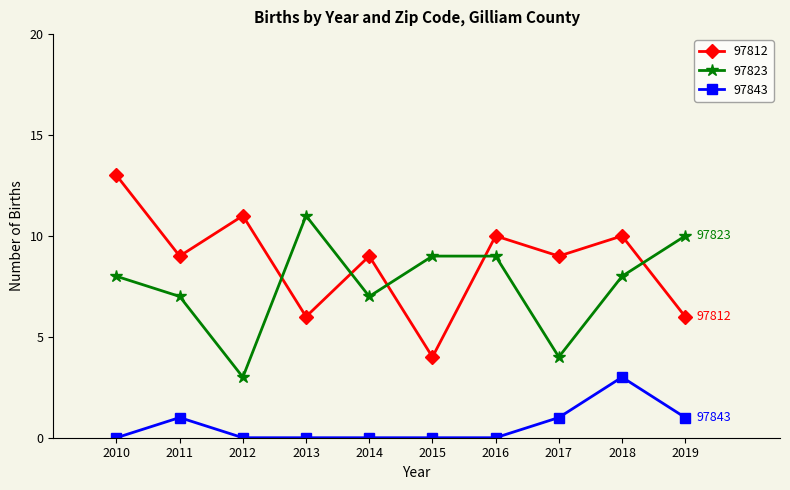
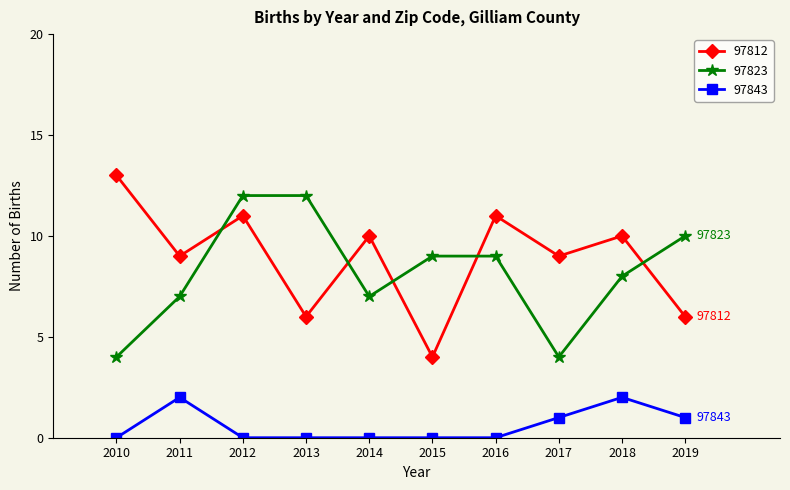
97823, 2010: 8 -> 4
97843, 2011: 1 -> 2
97823, 2012: 3 -> 12
97823, 2013: 11 -> 12
97812, 2014: 9 -> 10
97812, 2016: 10 -> 11
97843, 2018: 3 -> 2
